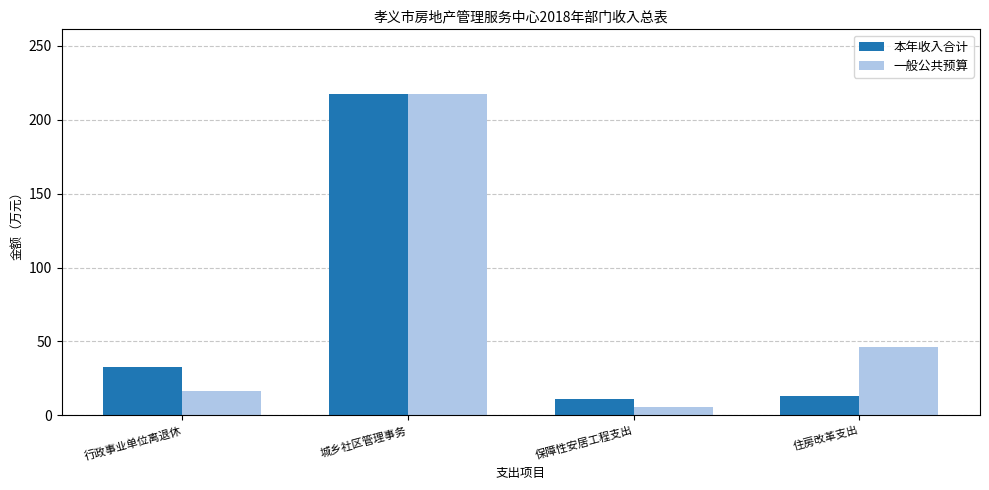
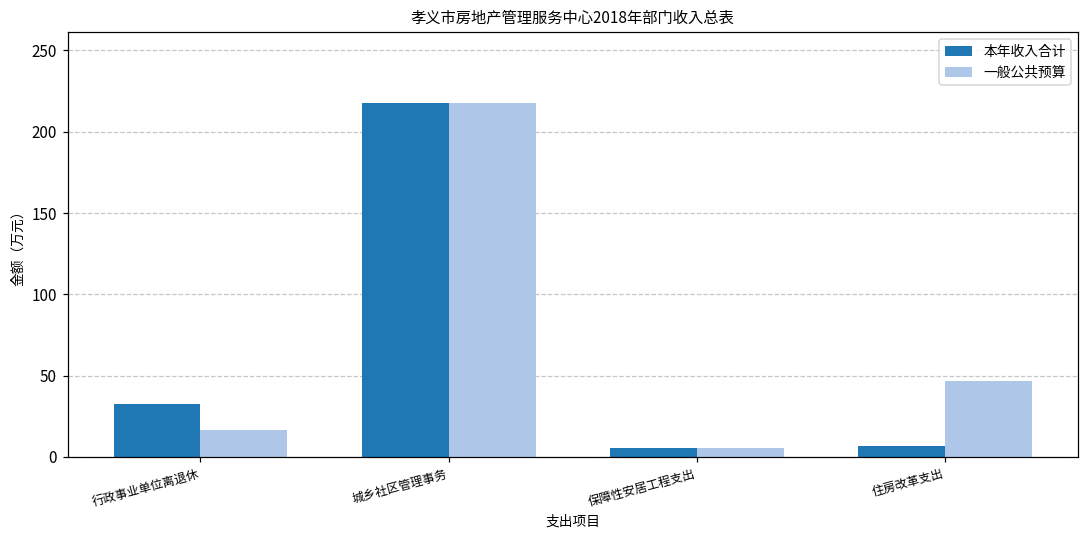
本年收入合计, 保障性安居工程支出: 11 -> 5
本年收入合计, 住房改革支出: 13 -> 6
